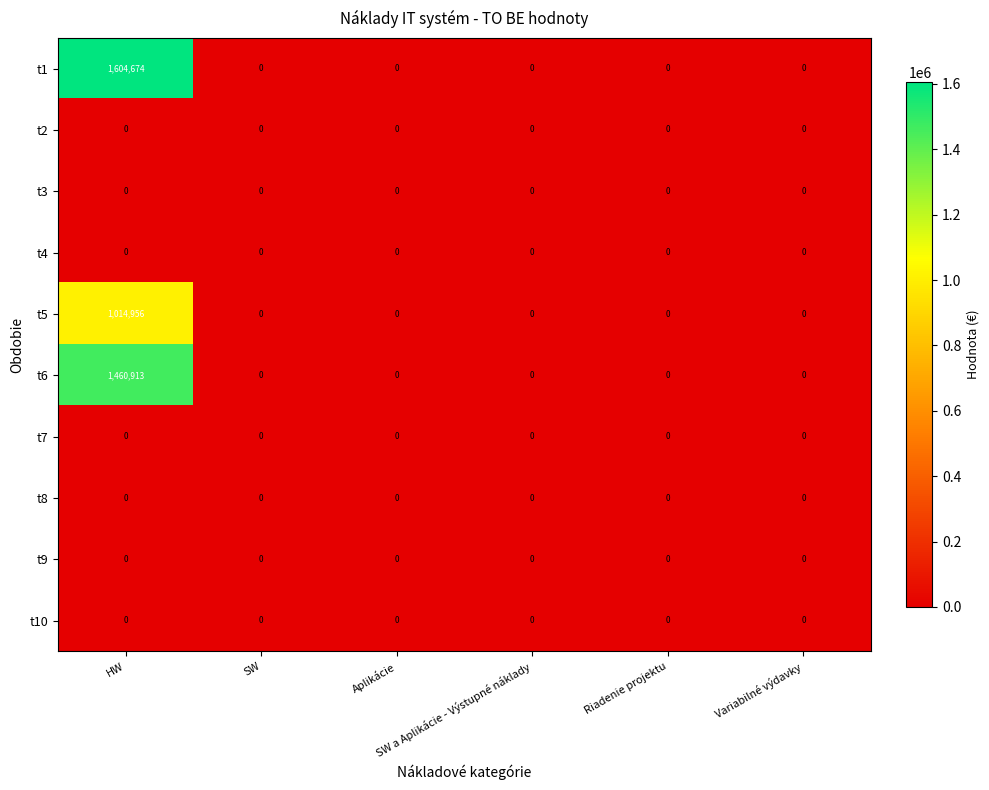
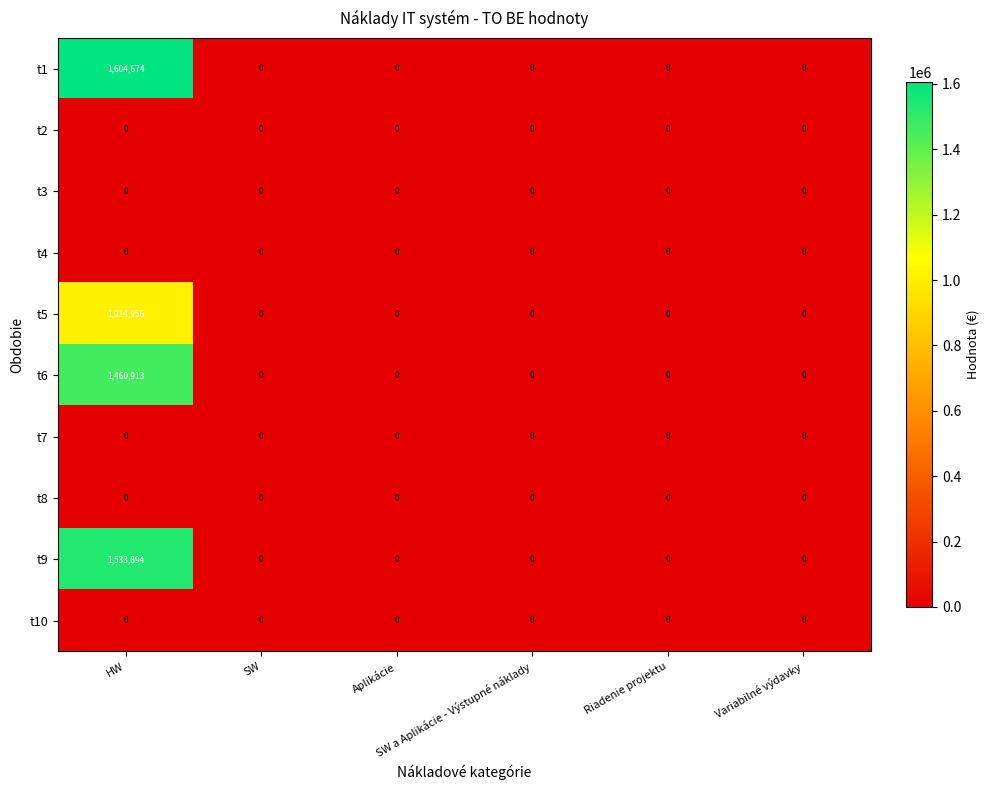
t9, HW: 0 -> 1,533,894
